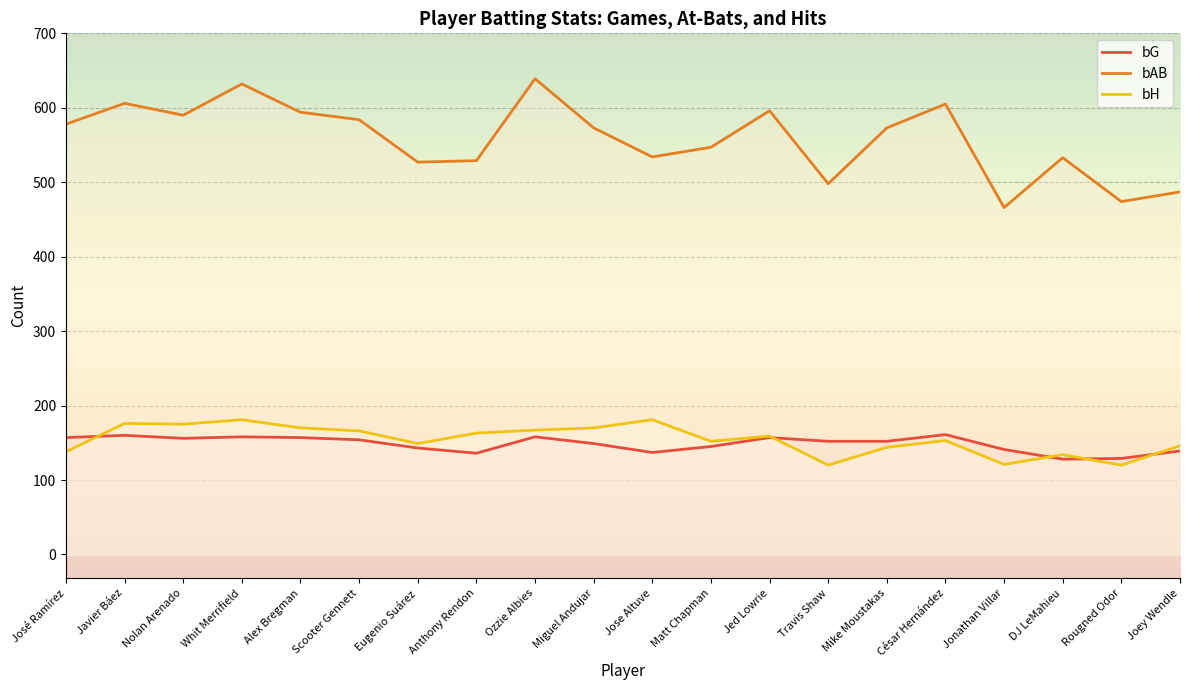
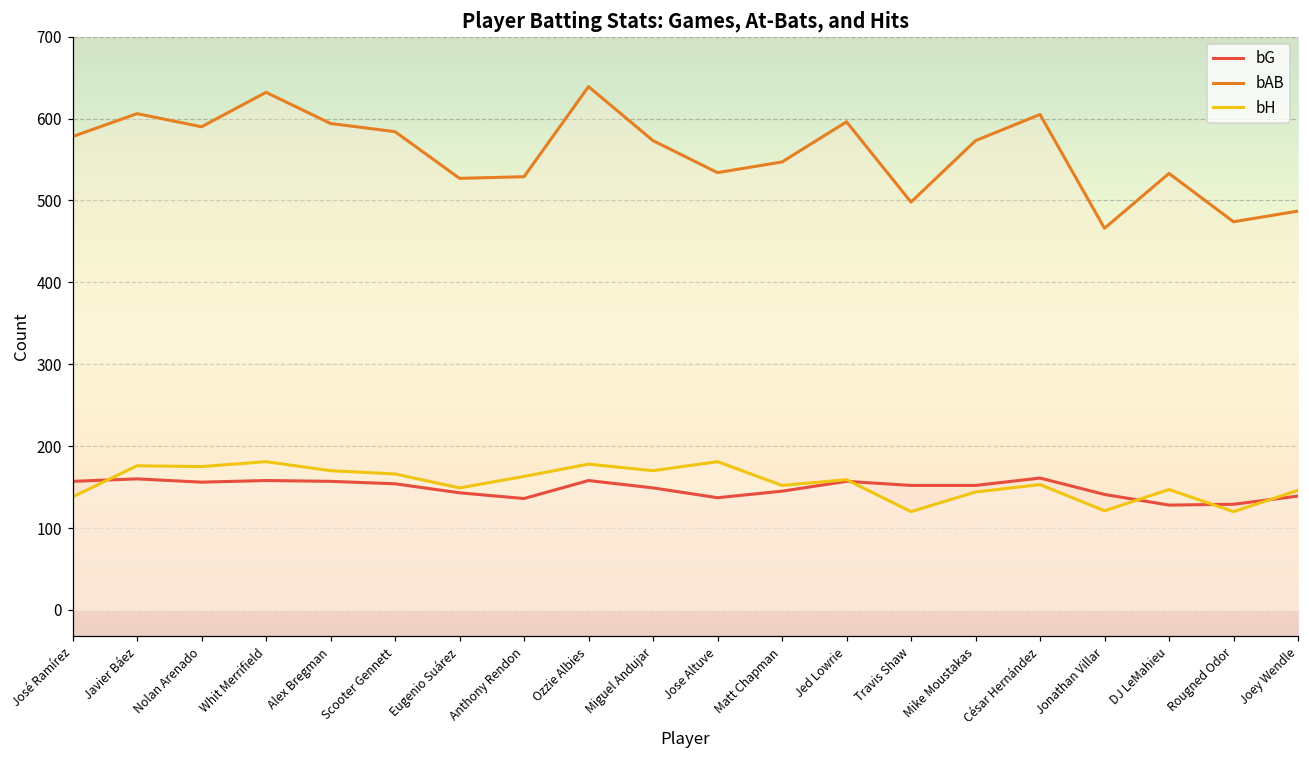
bH, Ozzie Albies: 170 -> 180
bH, DJ LeMahieu: 130 -> 150
